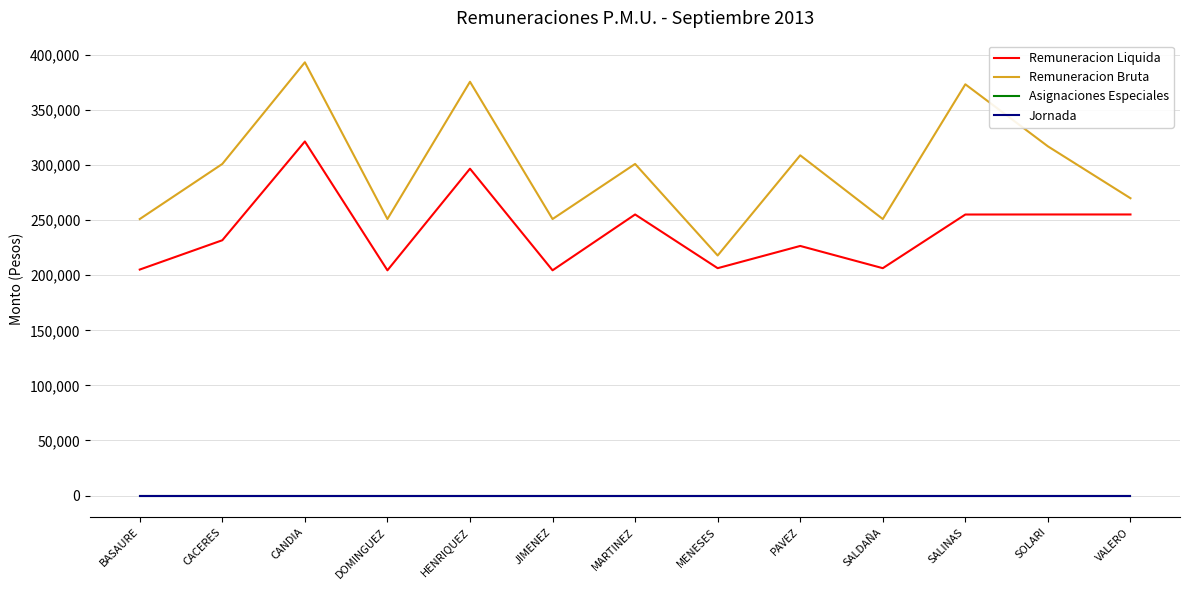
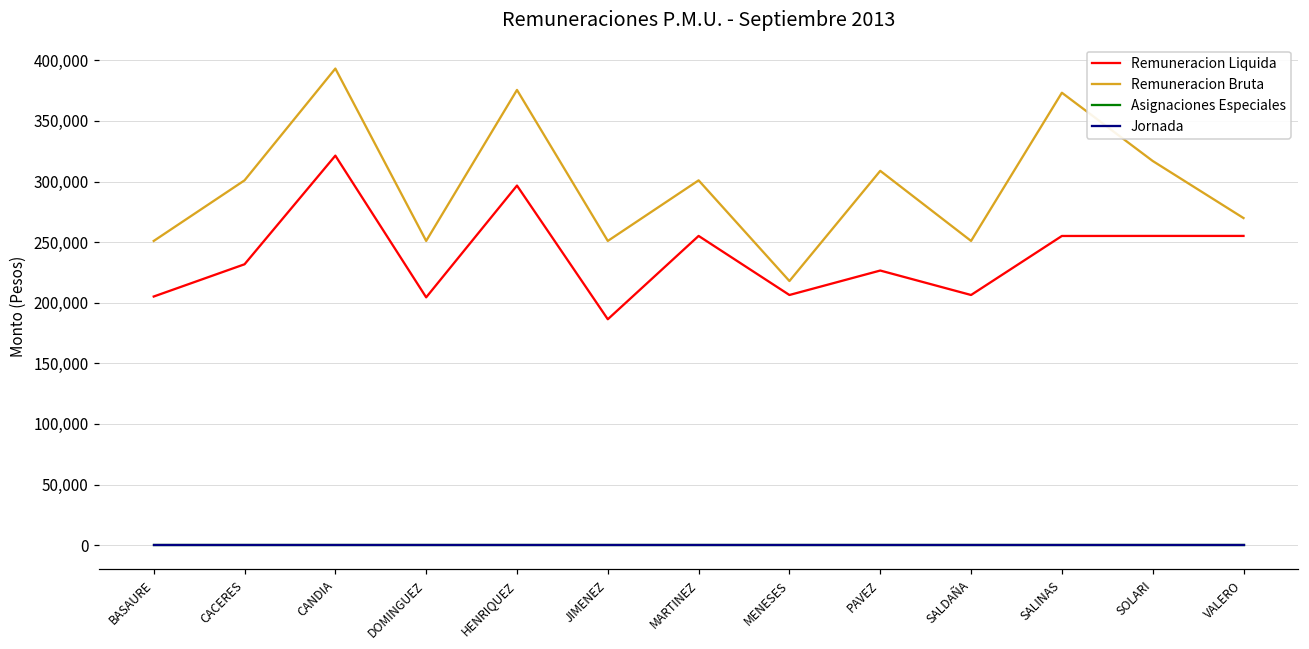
Remuneracion Liquida, JIMENEZ: 204,000 -> 186,000
